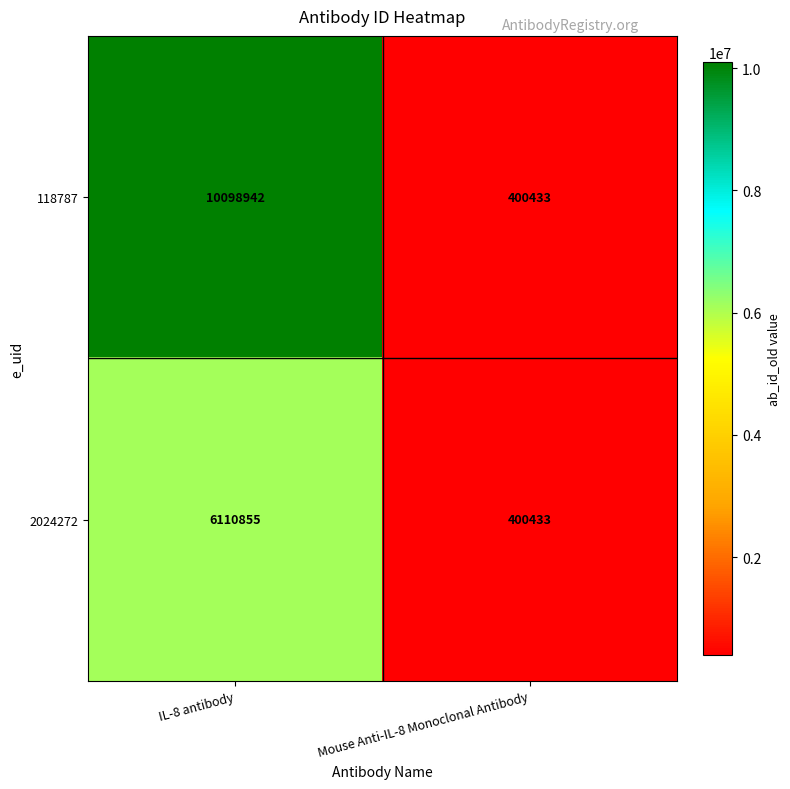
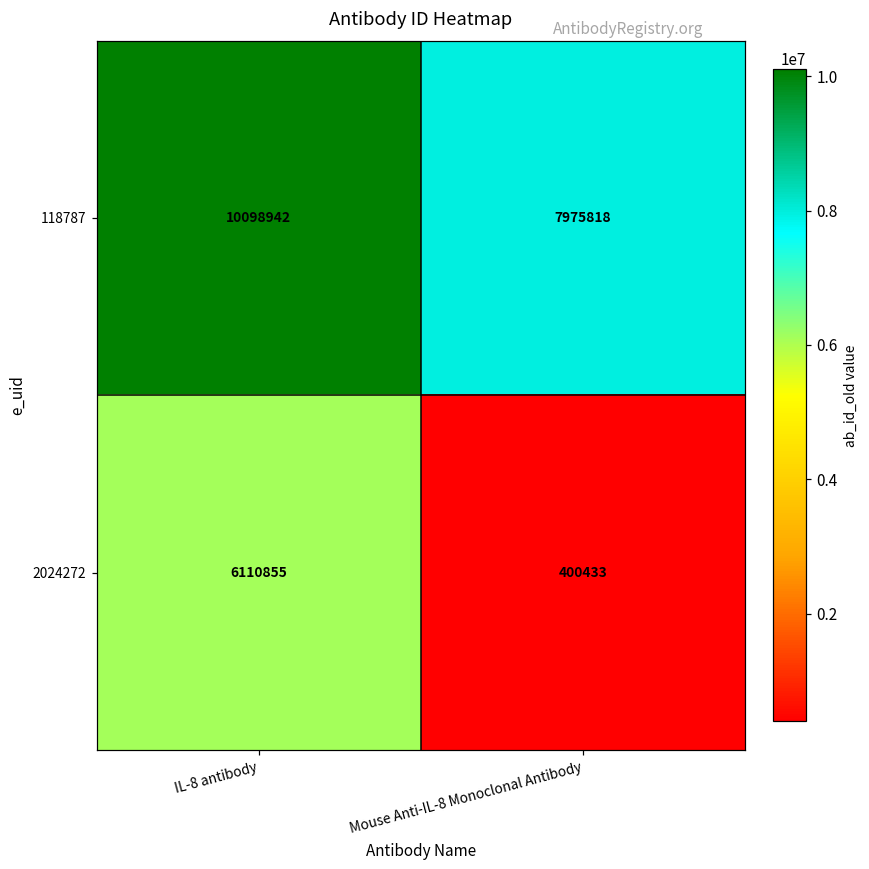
118787, Mouse Anti-IL-8 Monoclonal Antibody: 400433 -> 7975818
